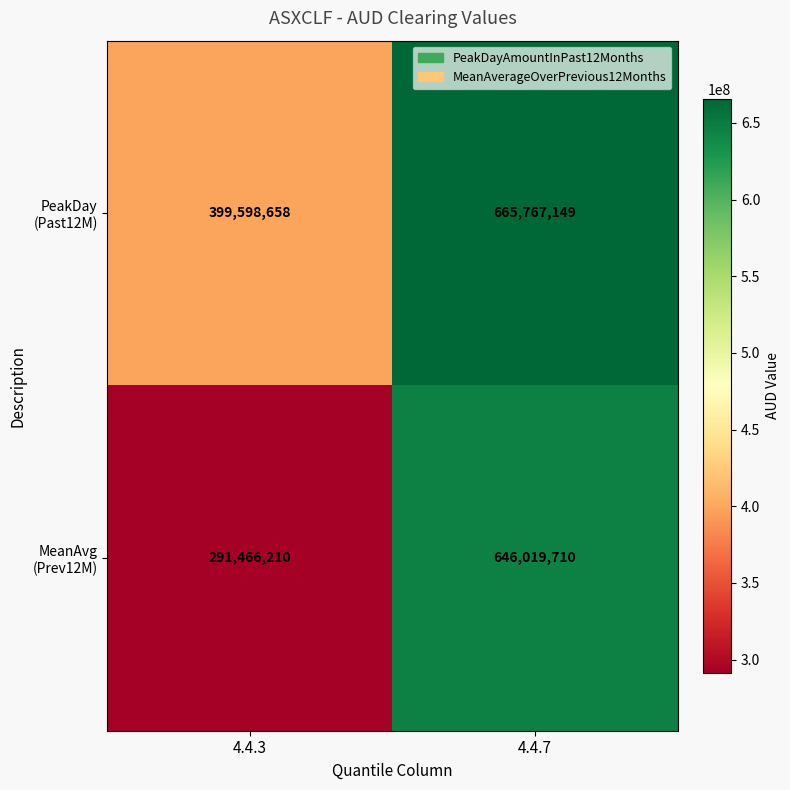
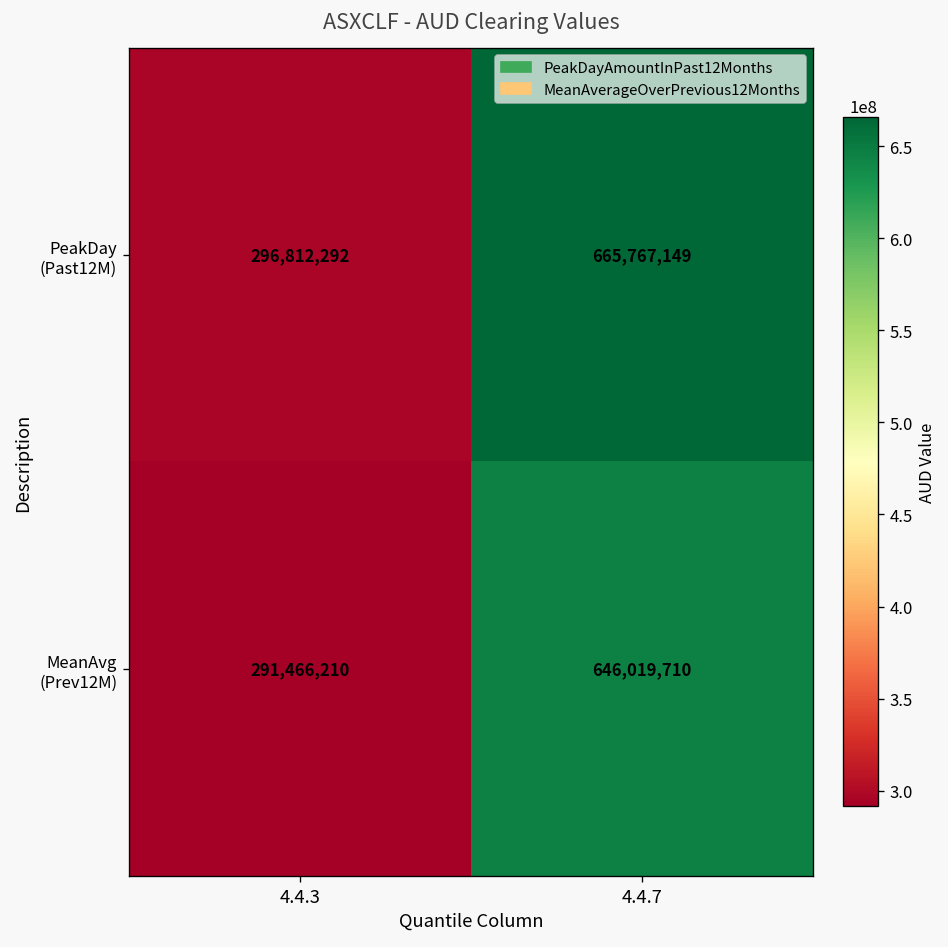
PeakDay (Past12M), 4.4.3: 399,598,658 -> 296,812,292
